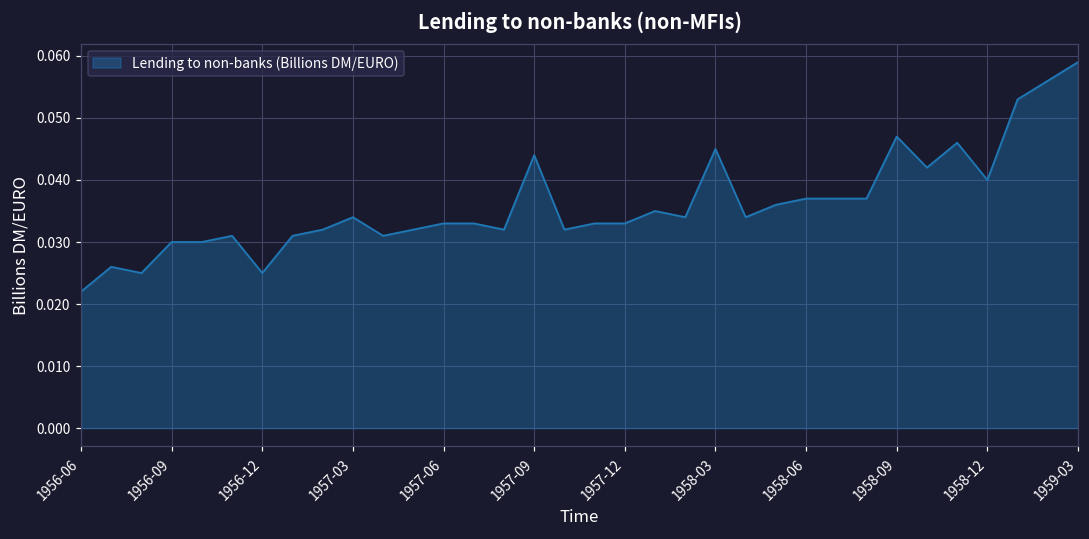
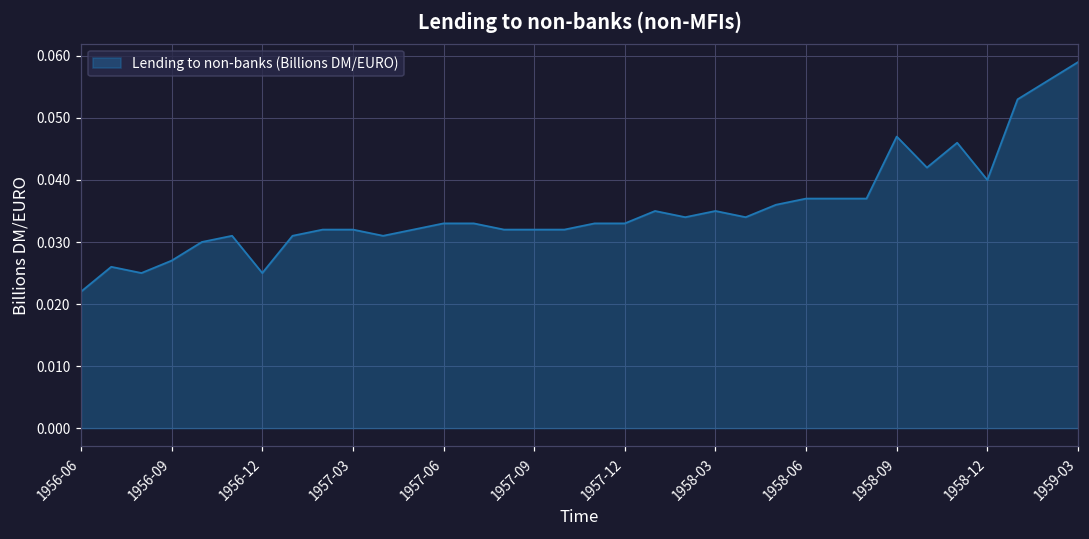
1956-09: 0.030 -> 0.027
1957-03: 0.034 -> 0.032
1957-09: 0.044 -> 0.032
1958-03: 0.045 -> 0.035
